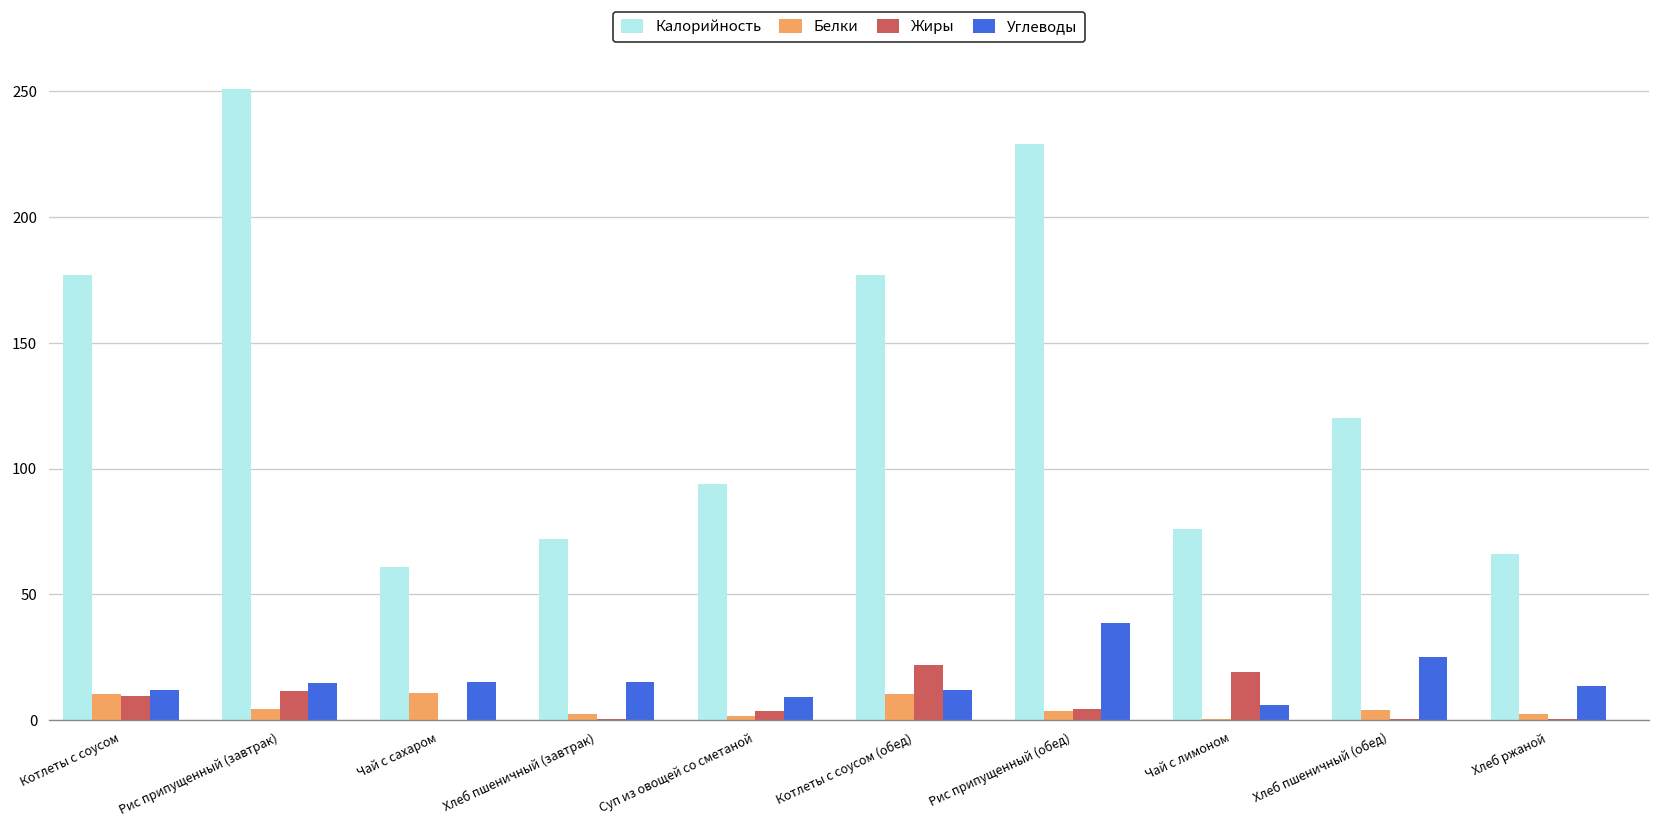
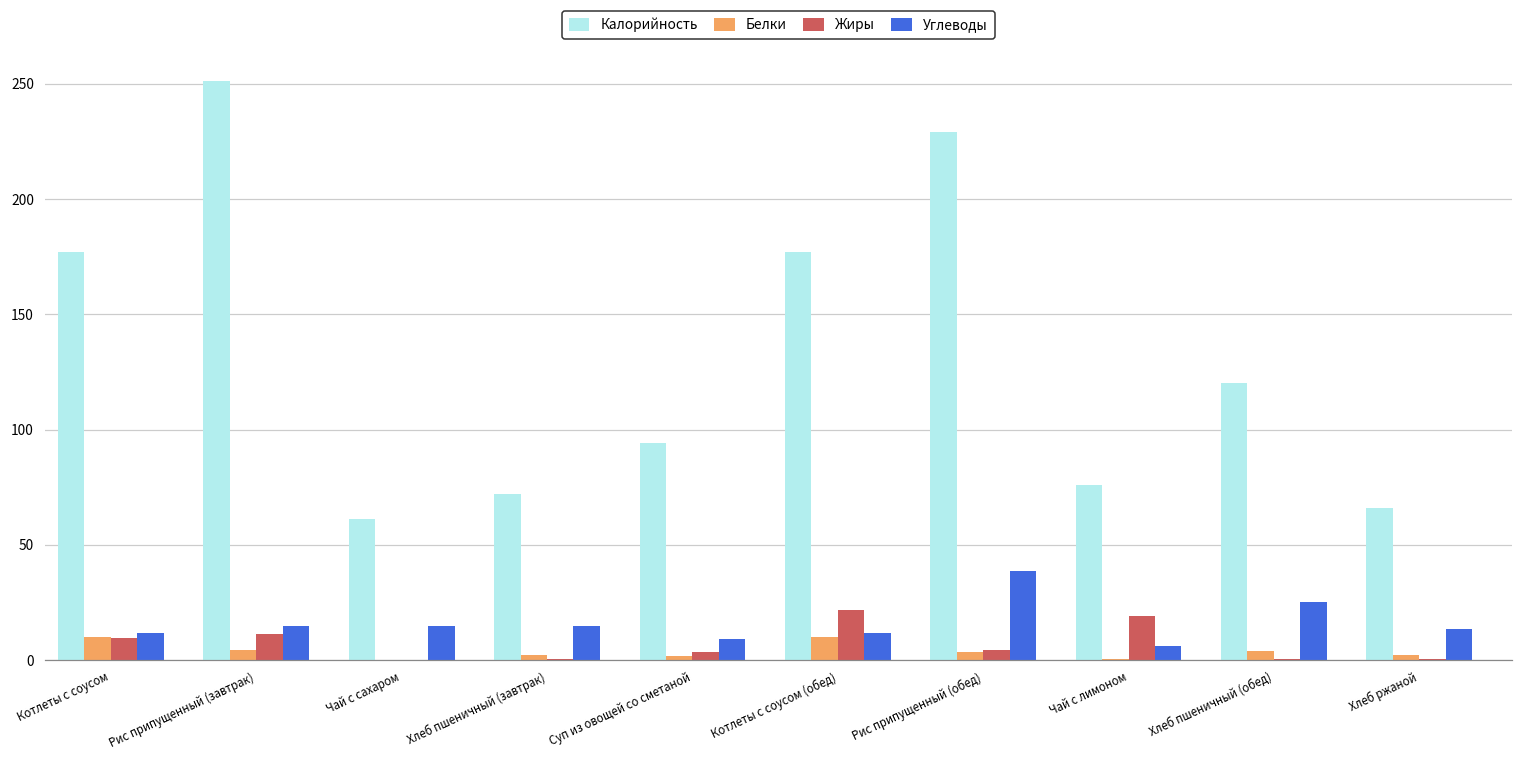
Белки, Чай с сахаром: 11 -> 0
